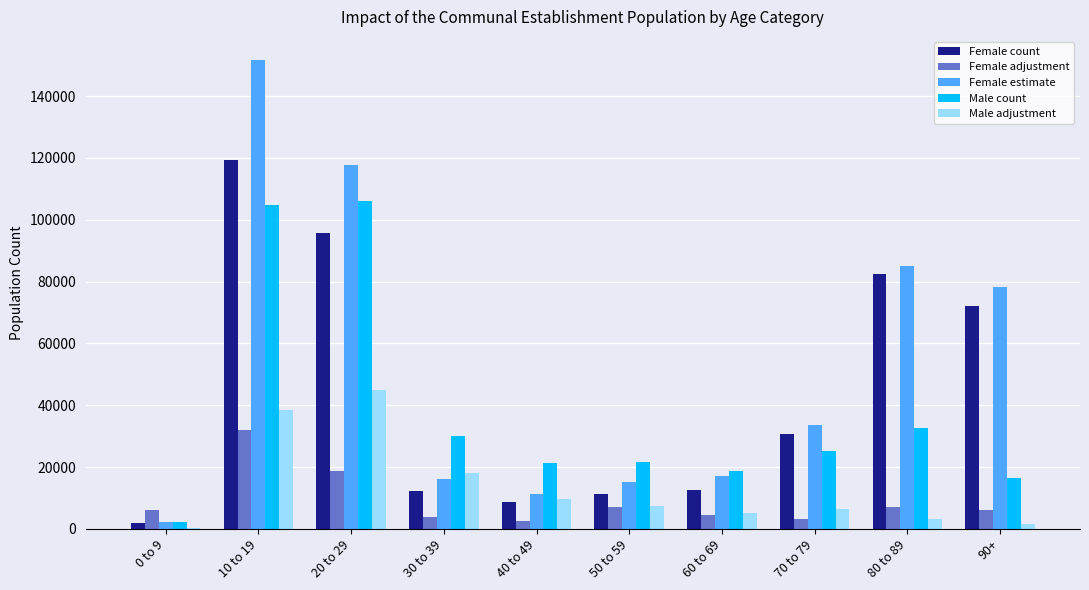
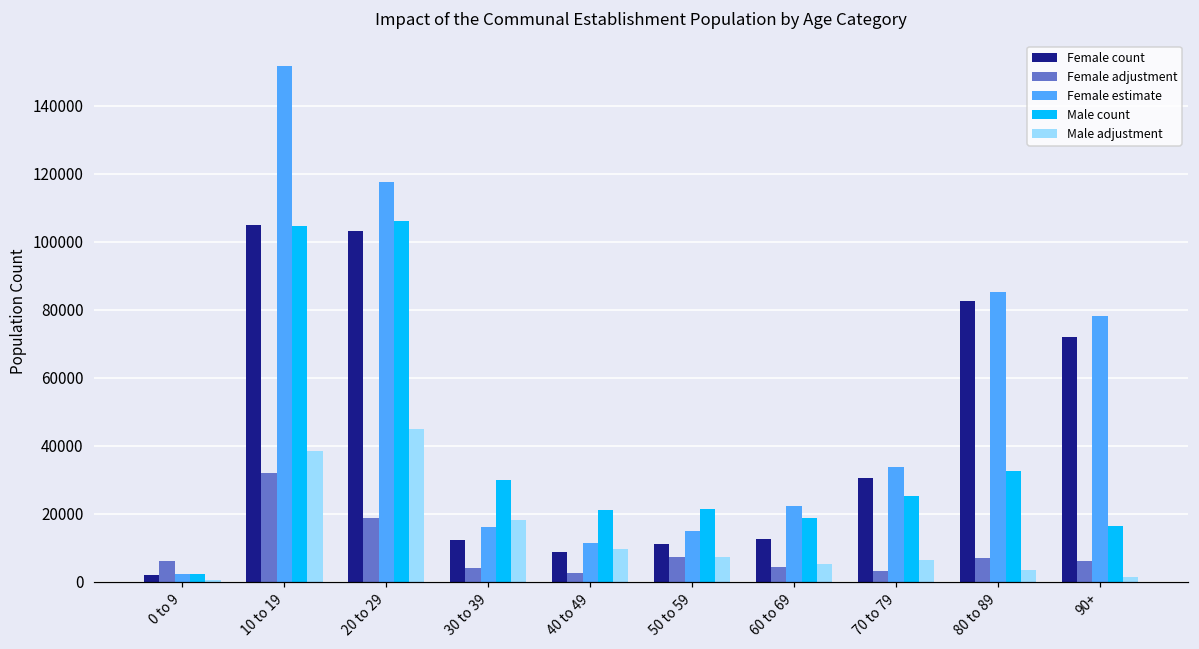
Female count, 10 to 19: 120000 -> 105000
Female count, 20 to 29: 96000 -> 103000
Female estimate, 60 to 69: 17000 -> 22000
